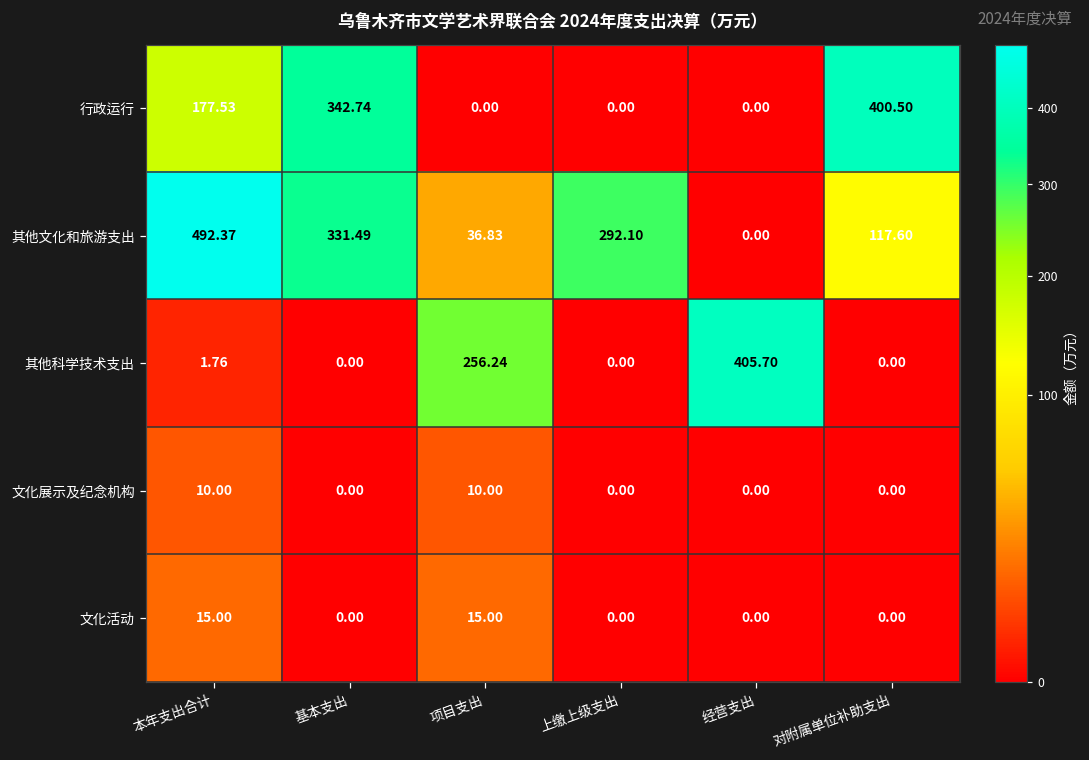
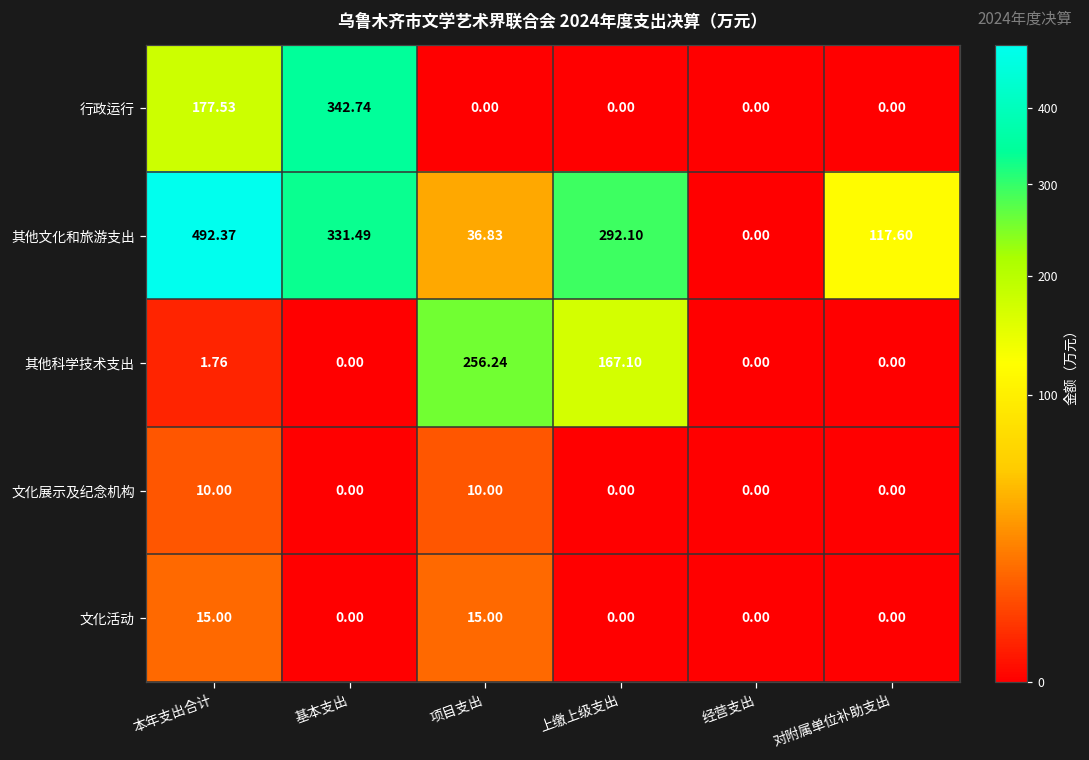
行政运行, 对附属单位补助支出: 400.50 -> 0.00
其他科学技术支出, 上缴上级支出: 0.00 -> 167.10
其他科学技术支出, 经营支出: 405.70 -> 0.00
